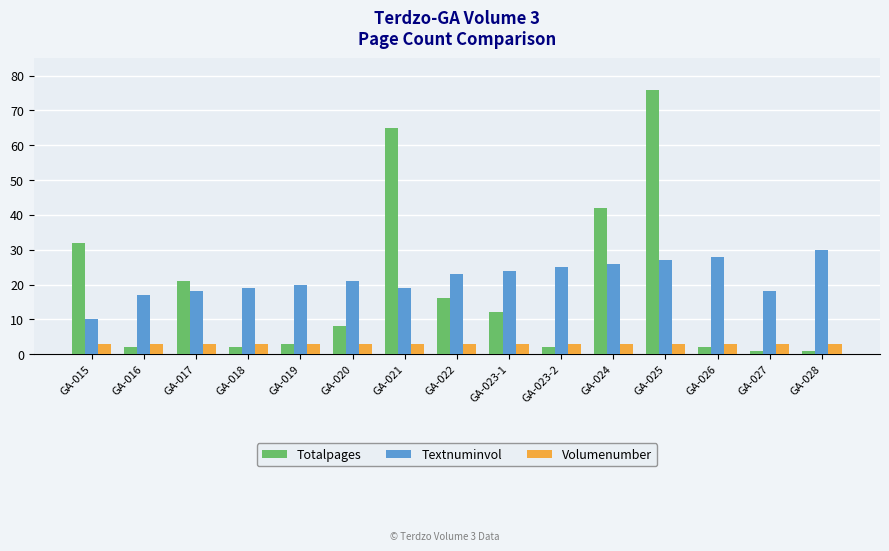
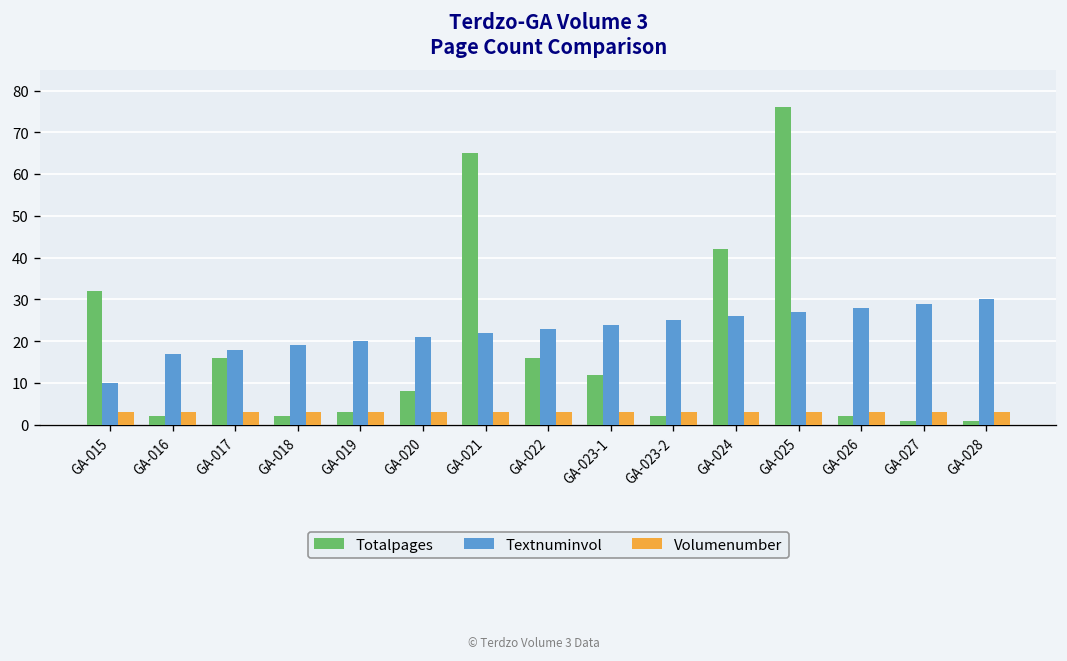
Totalpages, GA-017: 21 -> 16
Textnuminvol, GA-021: 19 -> 22
Textnuminvol, GA-027: 18 -> 29
